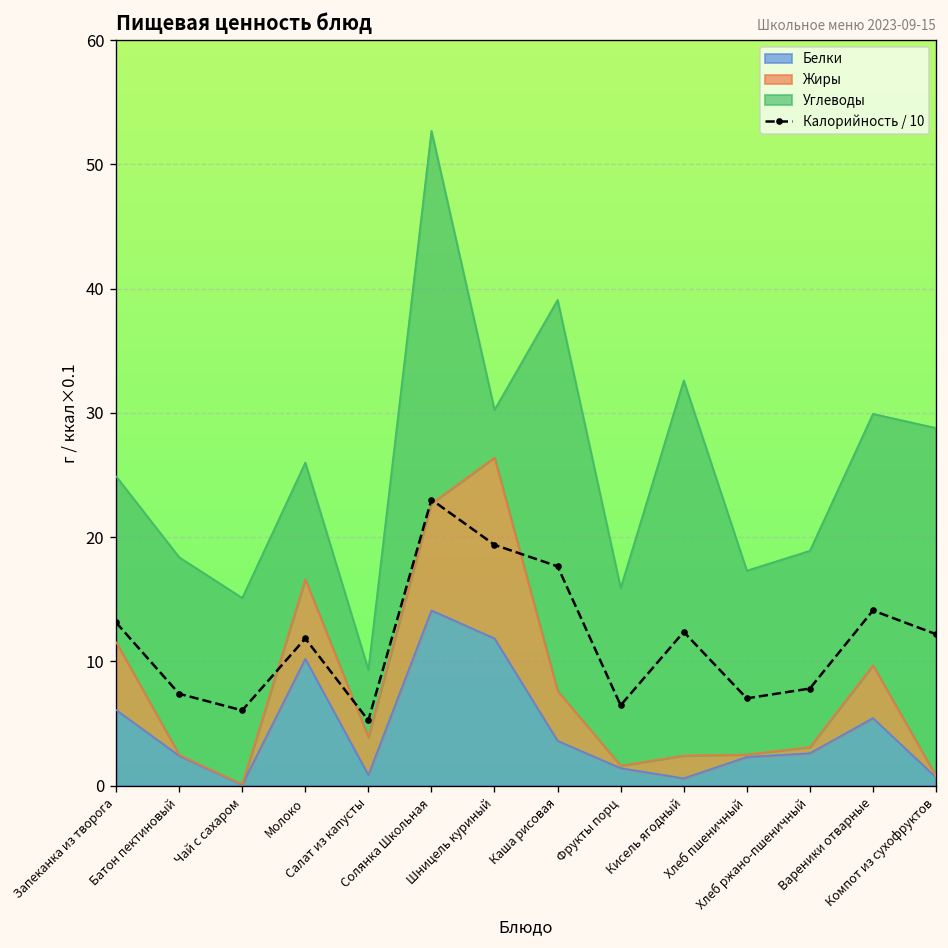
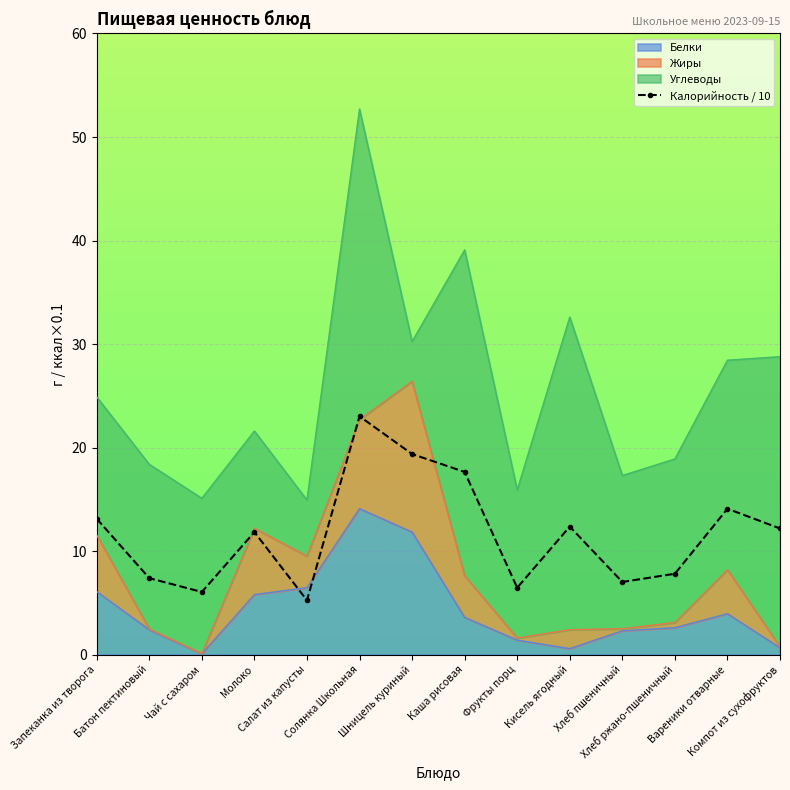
Белки, Молоко: 10.2 -> 5.8
Белки, Салат из капусты: 0.9 -> 6.5
Белки, Вареники отварные: 5.4 -> 4.0
